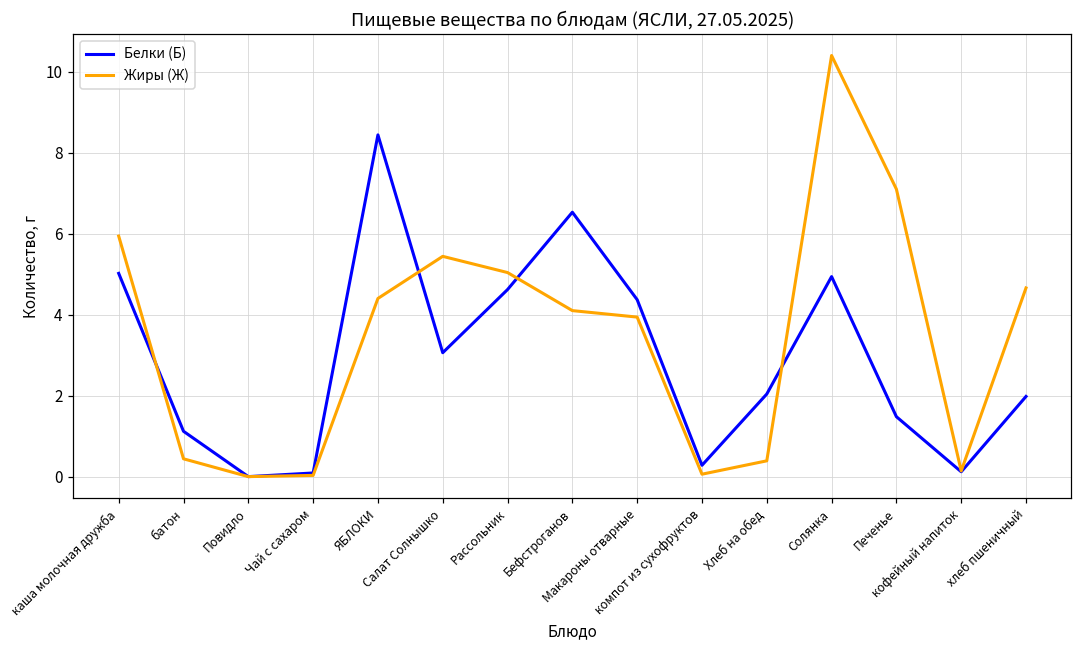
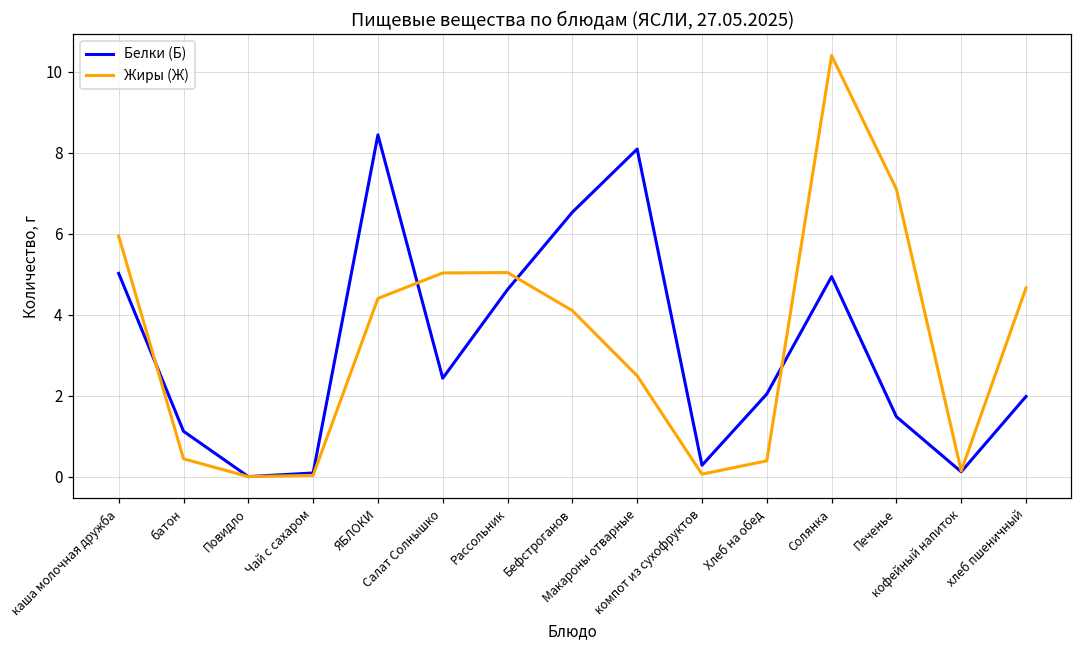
Белки (Б), Салат Солнышко: 3.1 -> 2.4
Жиры (Ж), Салат Солнышко: 5.4 -> 5.0
Белки (Б), Макароны отварные: 4.4 -> 8.1
Жиры (Ж), Макароны отварные: 3.9 -> 2.5
